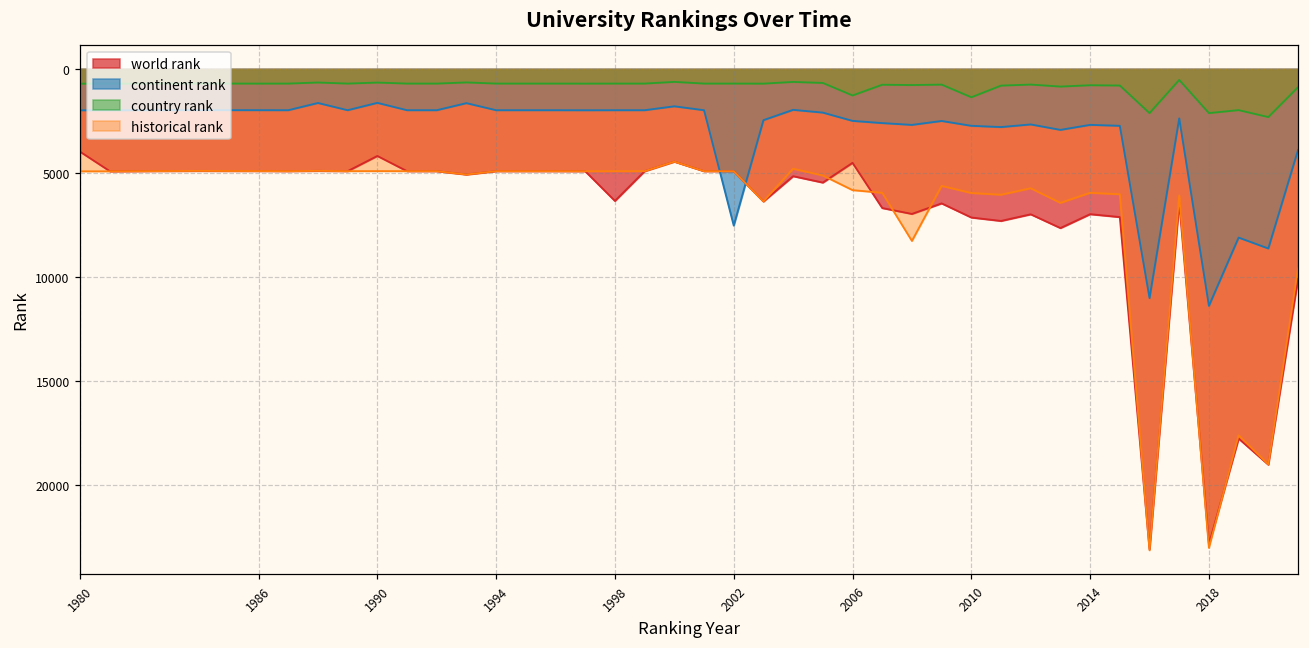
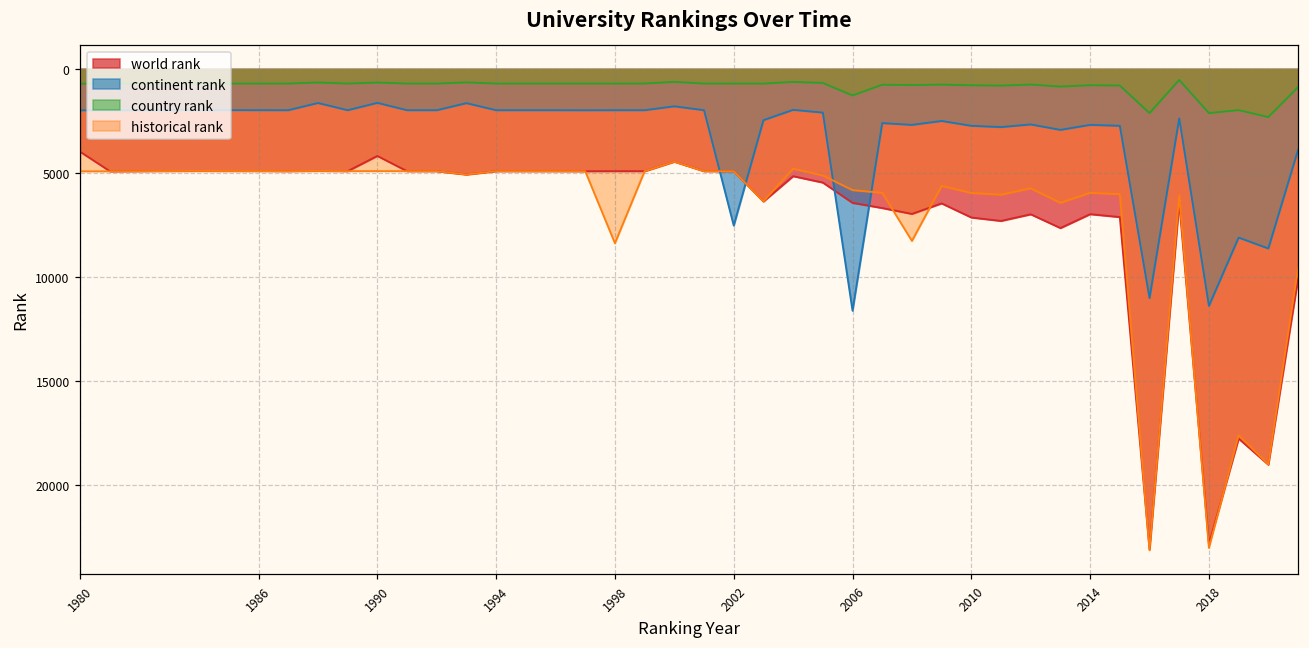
world rank, 1998: 6300 -> 4900
historical rank, 1998: 4900 -> 8400
world rank, 2006: 4500 -> 6400
continent rank, 2006: 2500 -> 11600
country rank, 2010: 1400 -> 800
